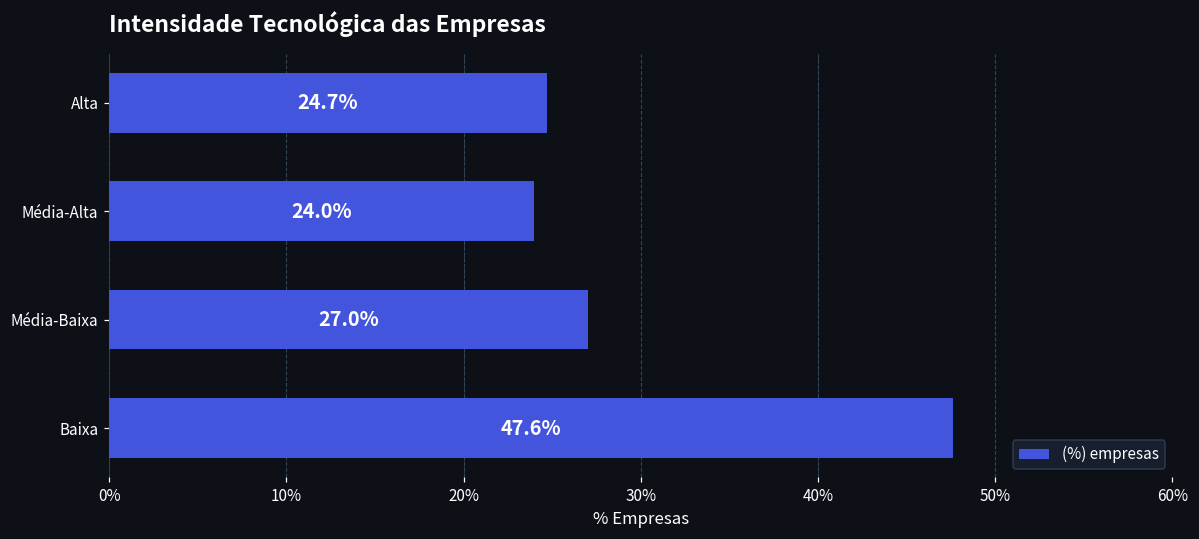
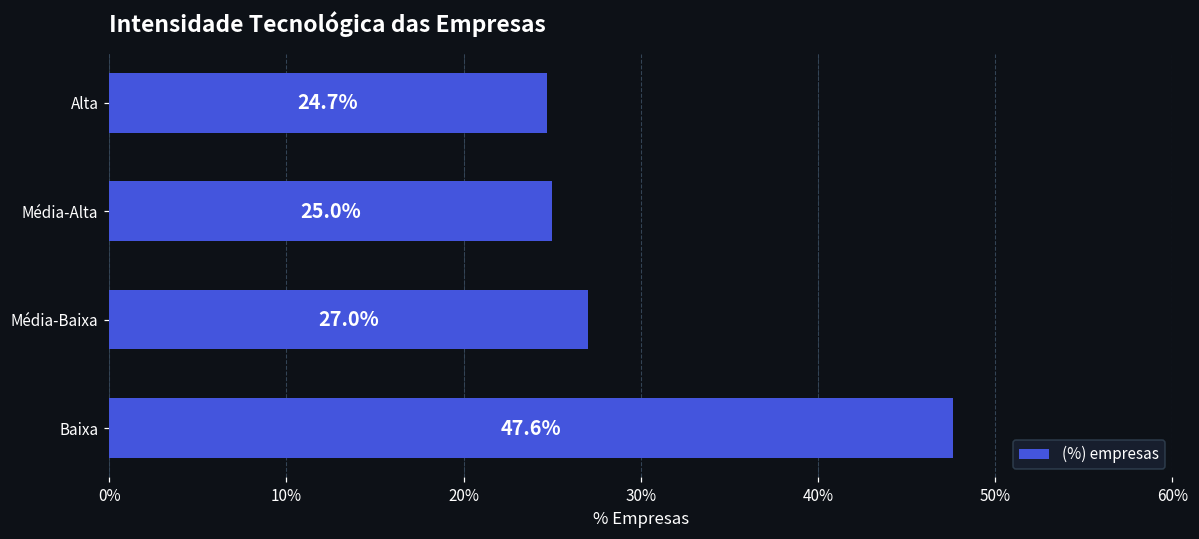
Média-Alta: 24.0% -> 25.0%
